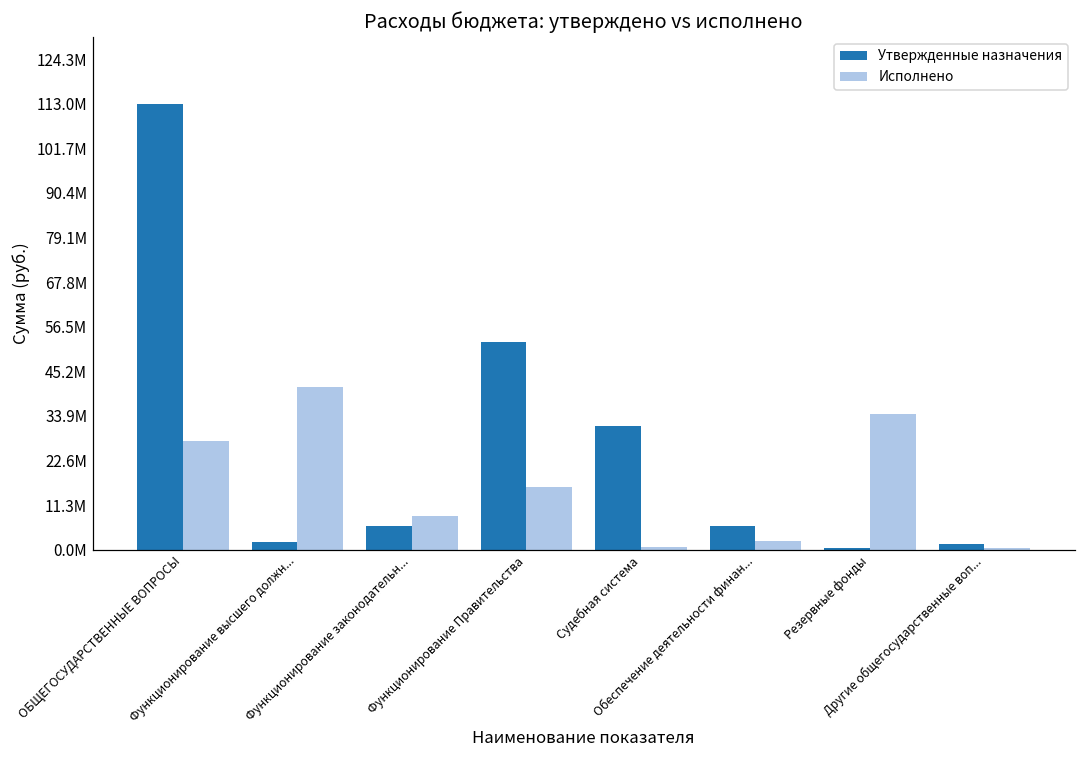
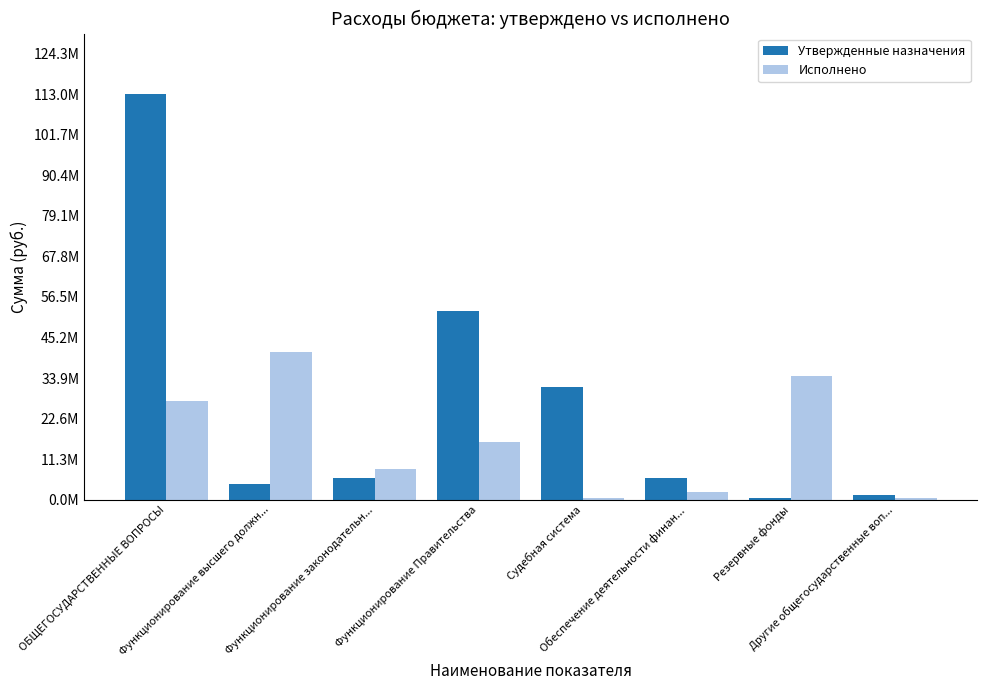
Утвержденные назначения, Функционирование высшего должн...: 2000000 -> 4000000
